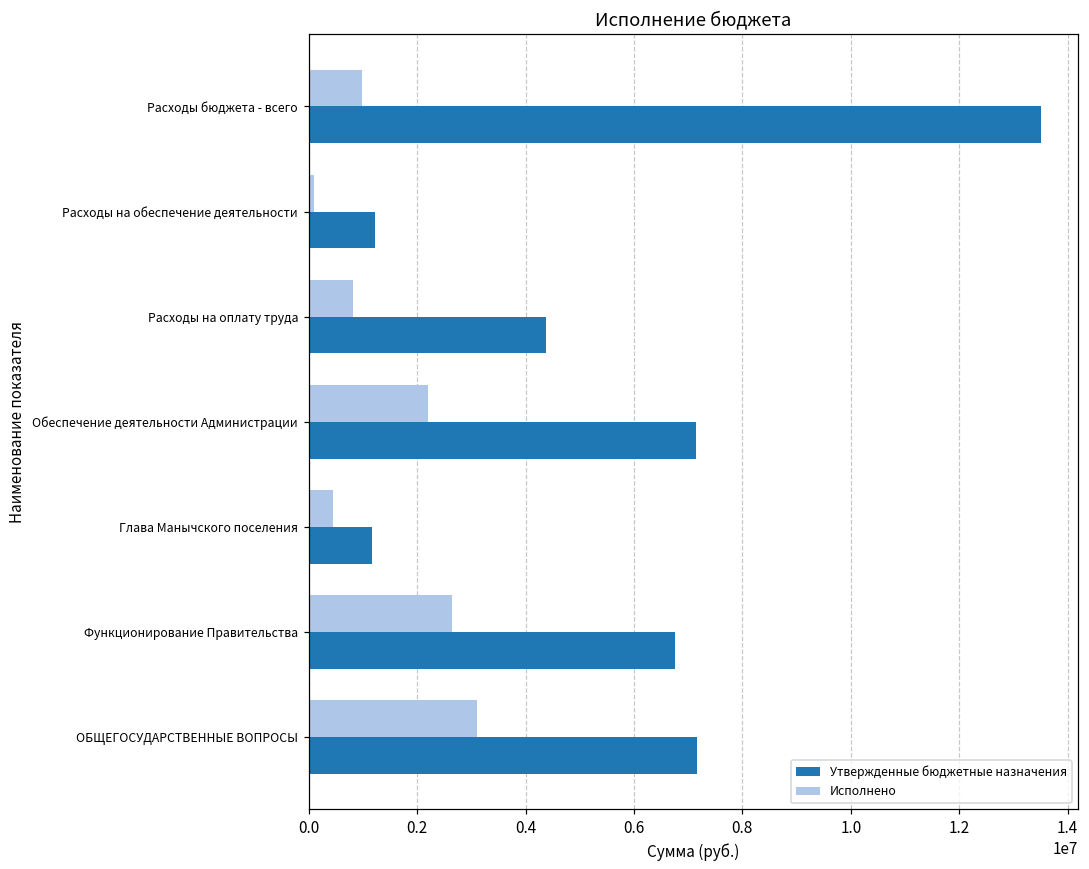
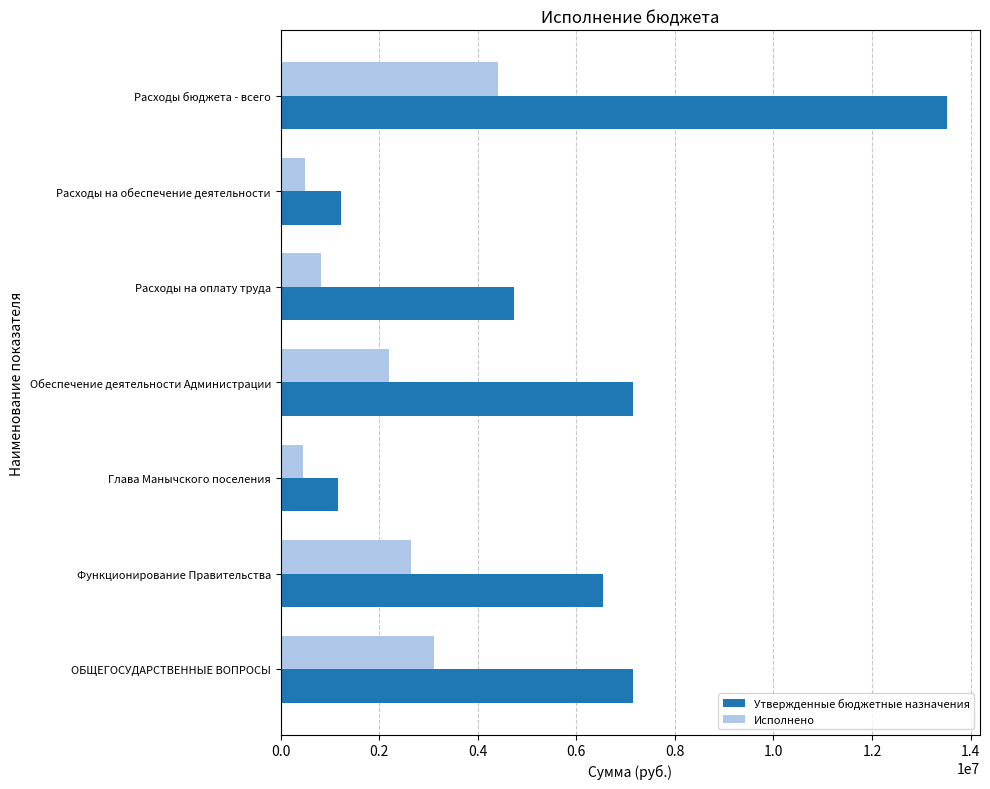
Исполнено, Расходы бюджета - всего: 1000000 -> 4400000
Исполнено, Расходы на обеспечение деятельности: 100000 -> 500000
Утвержденные бюджетные назначения, Расходы на оплату труда: 4400000 -> 4700000
Утвержденные бюджетные назначения, Функционирование Правительства: 6800000 -> 6500000
